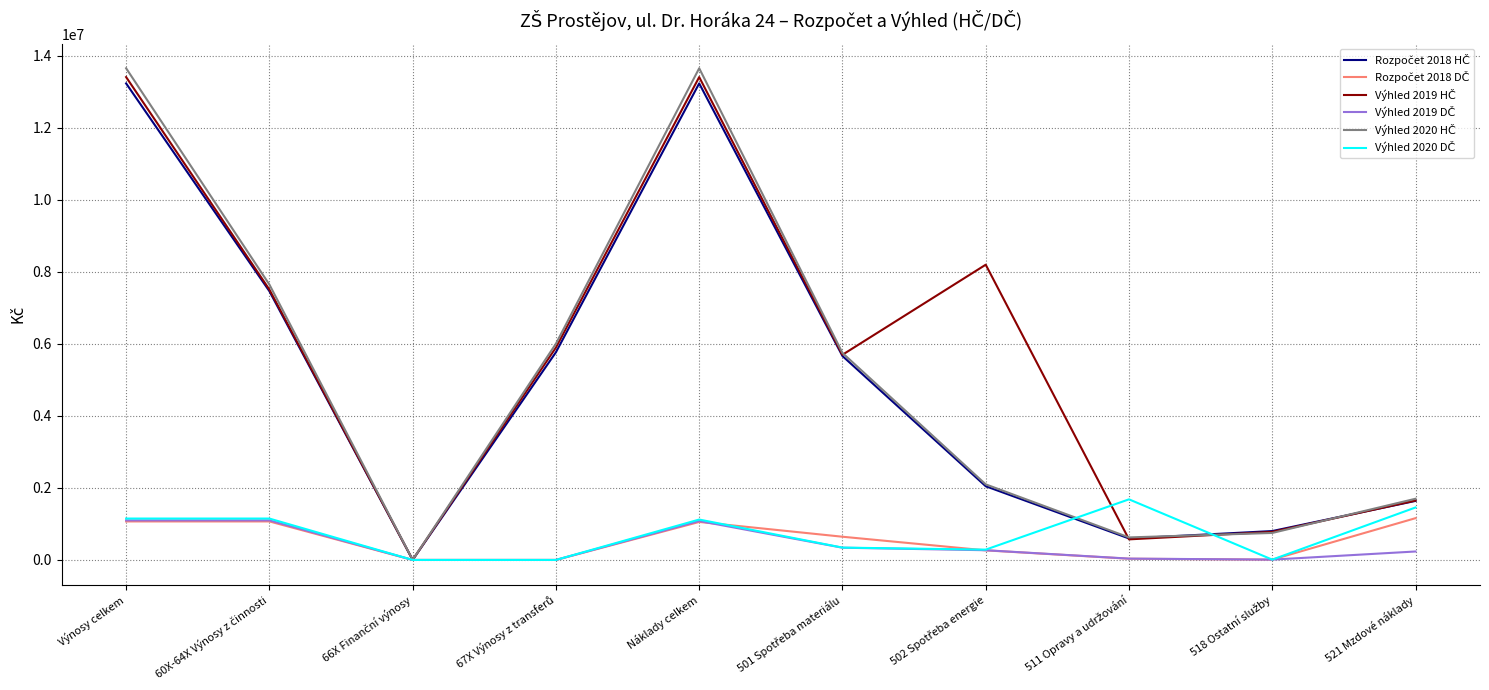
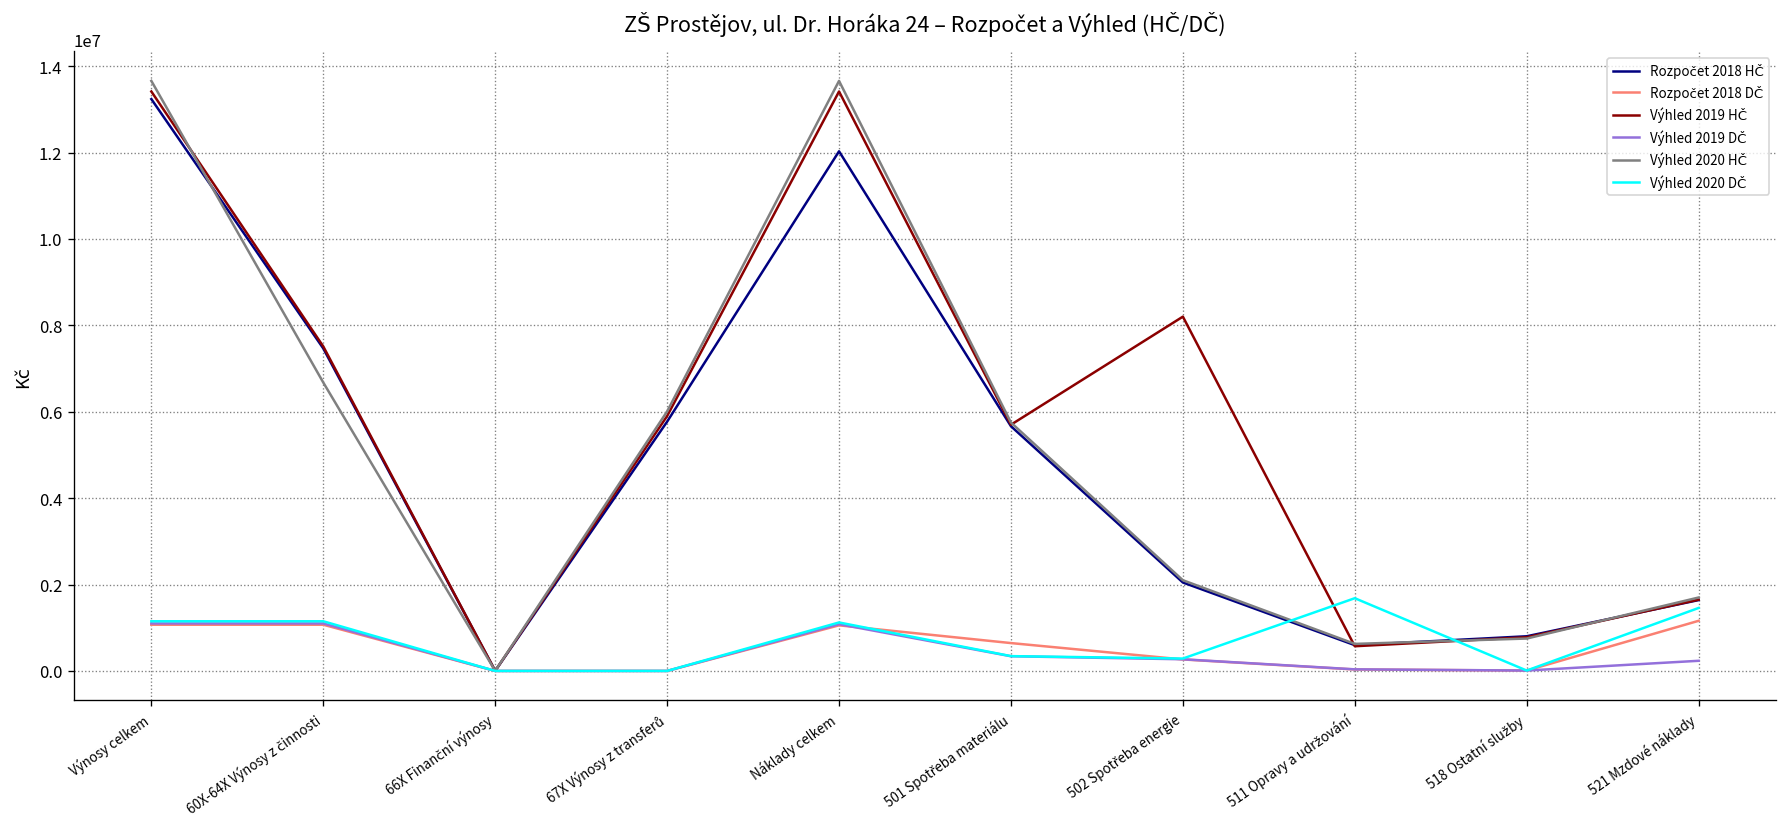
Výhled 2020 HČ, 60X-64X Výnosy z činnosti: 7700000 -> 6700000
Rozpočet 2018 HČ, Náklady celkem: 13200000 -> 12000000
